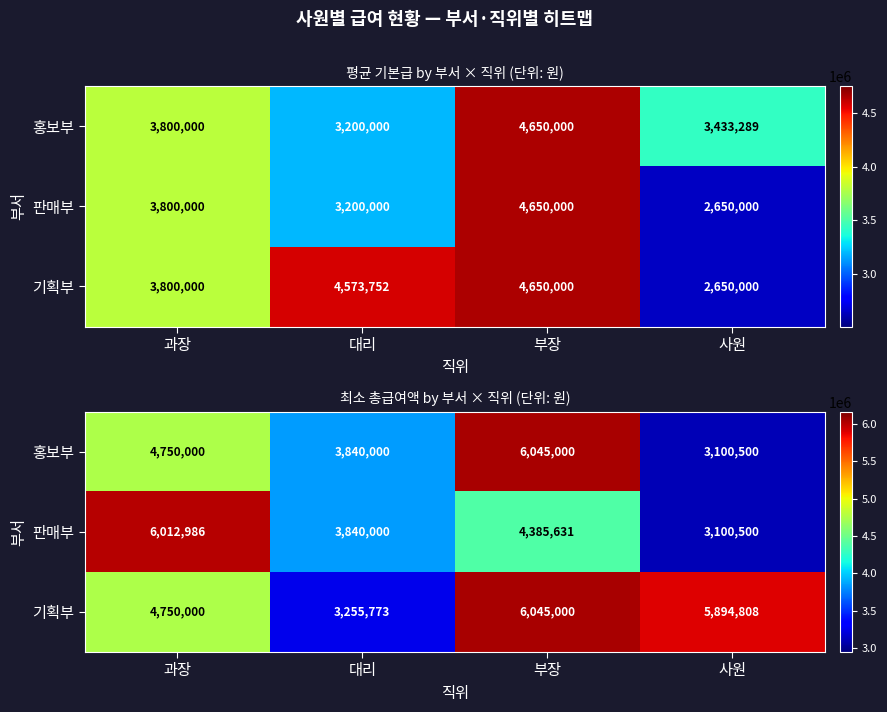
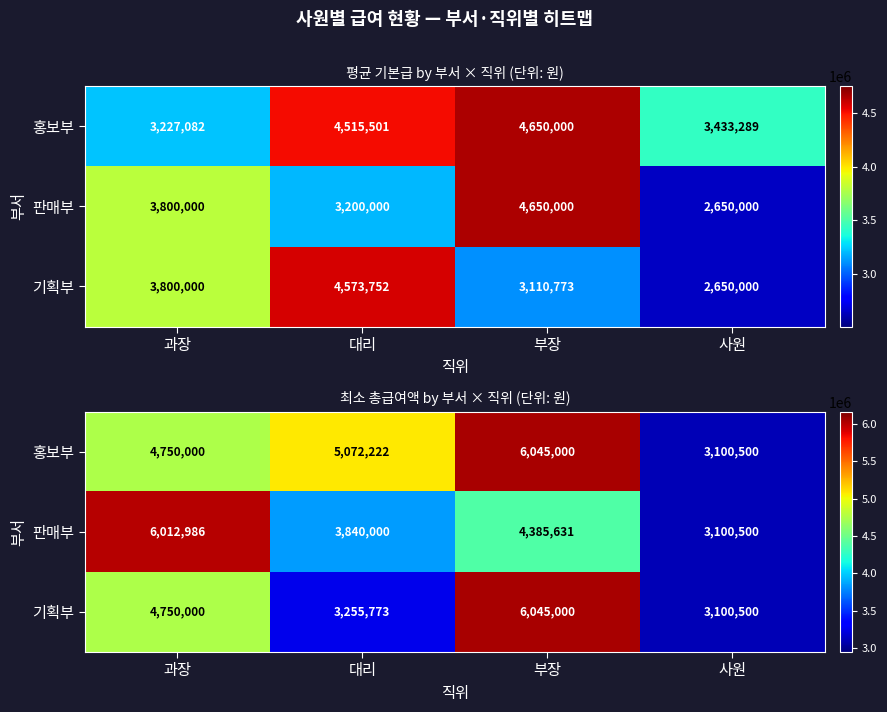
평균 기본급 by 부서 × 직위 (단위: 원), 홍보부, 과장: 3,800,000 -> 3,227,082
평균 기본급 by 부서 × 직위 (단위: 원), 홍보부, 대리: 3,200,000 -> 4,515,501
평균 기본급 by 부서 × 직위 (단위: 원), 기획부, 부장: 4,650,000 -> 3,110,773
최소 총급여액 by 부서 × 직위 (단위: 원), 홍보부, 대리: 3,840,000 -> 5,072,222
최소 총급여액 by 부서 × 직위 (단위: 원), 기획부, 사원: 5,894,808 -> 3,100,500
